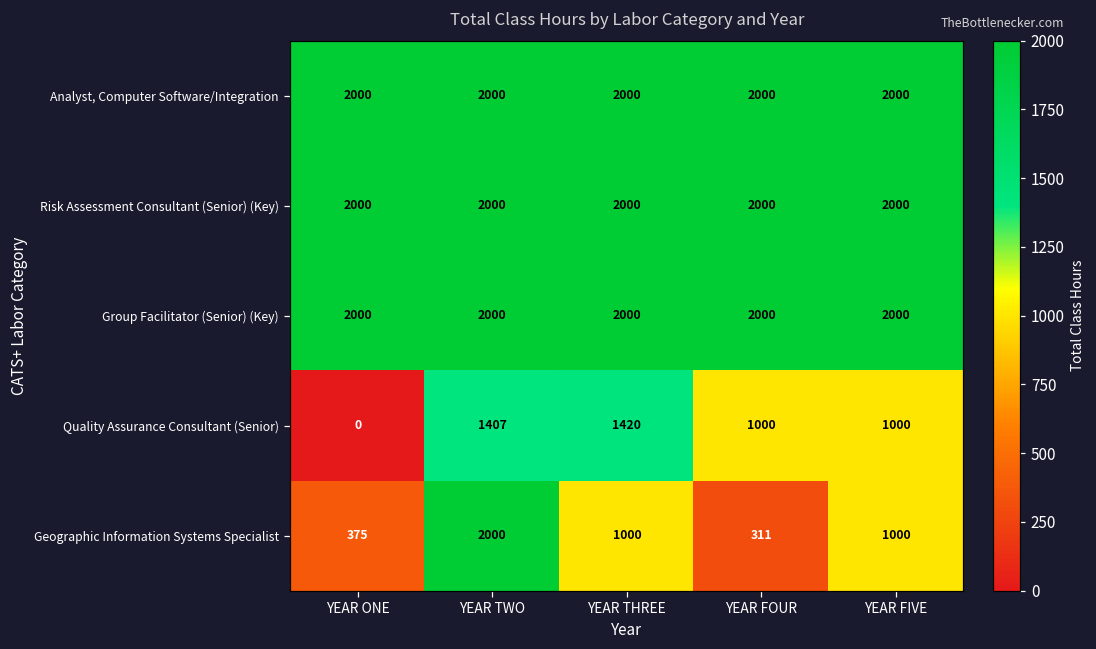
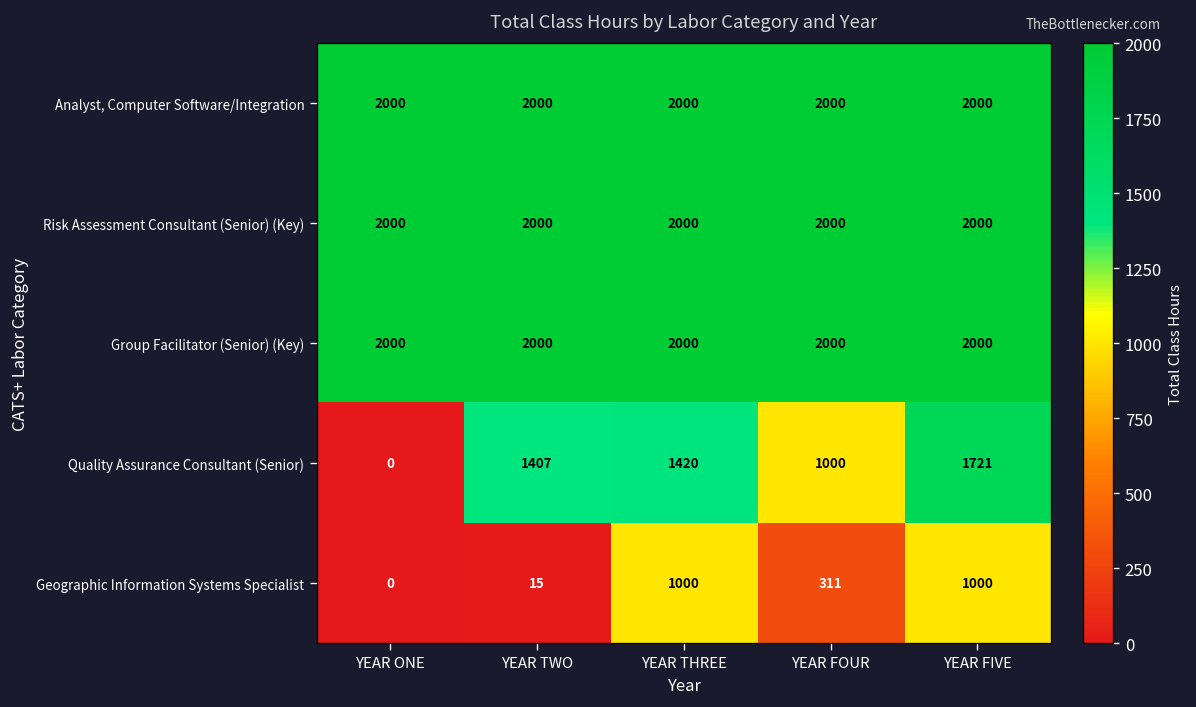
Quality Assurance Consultant (Senior), YEAR FIVE: 1000 -> 1721
Geographic Information Systems Specialist, YEAR ONE: 375 -> 0
Geographic Information Systems Specialist, YEAR TWO: 2000 -> 15
